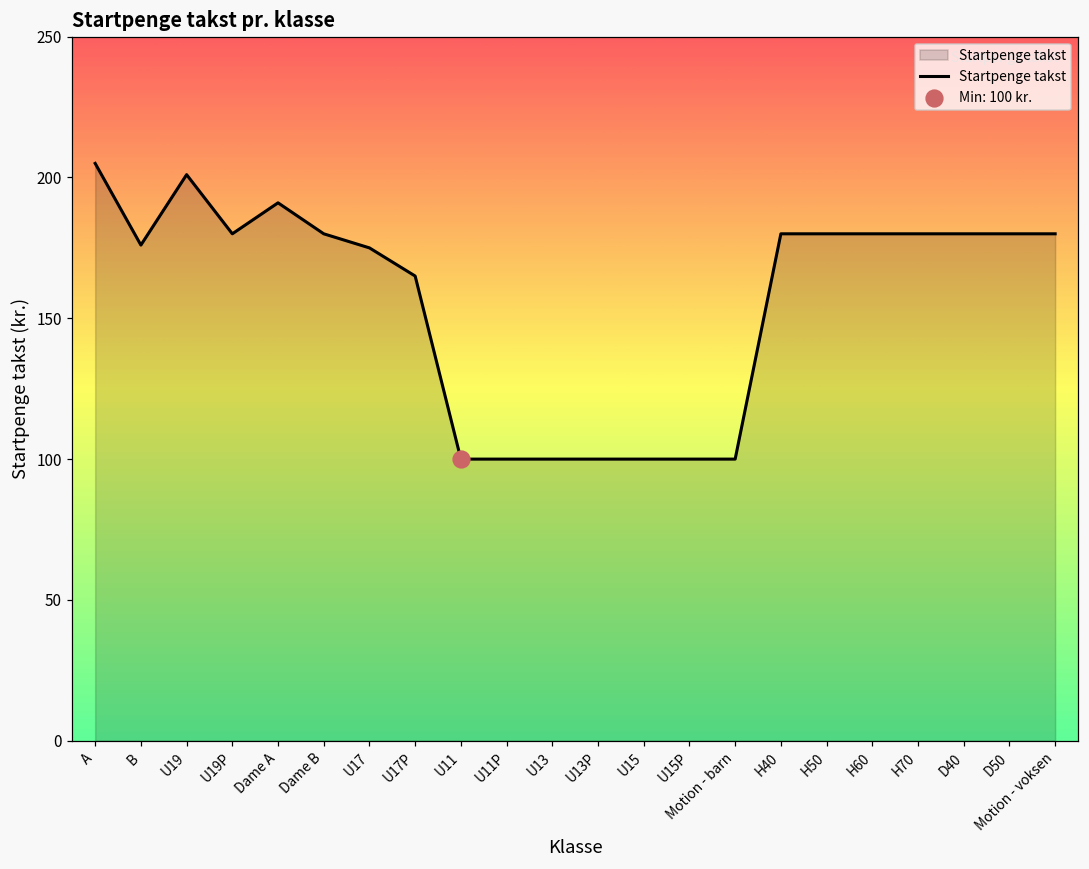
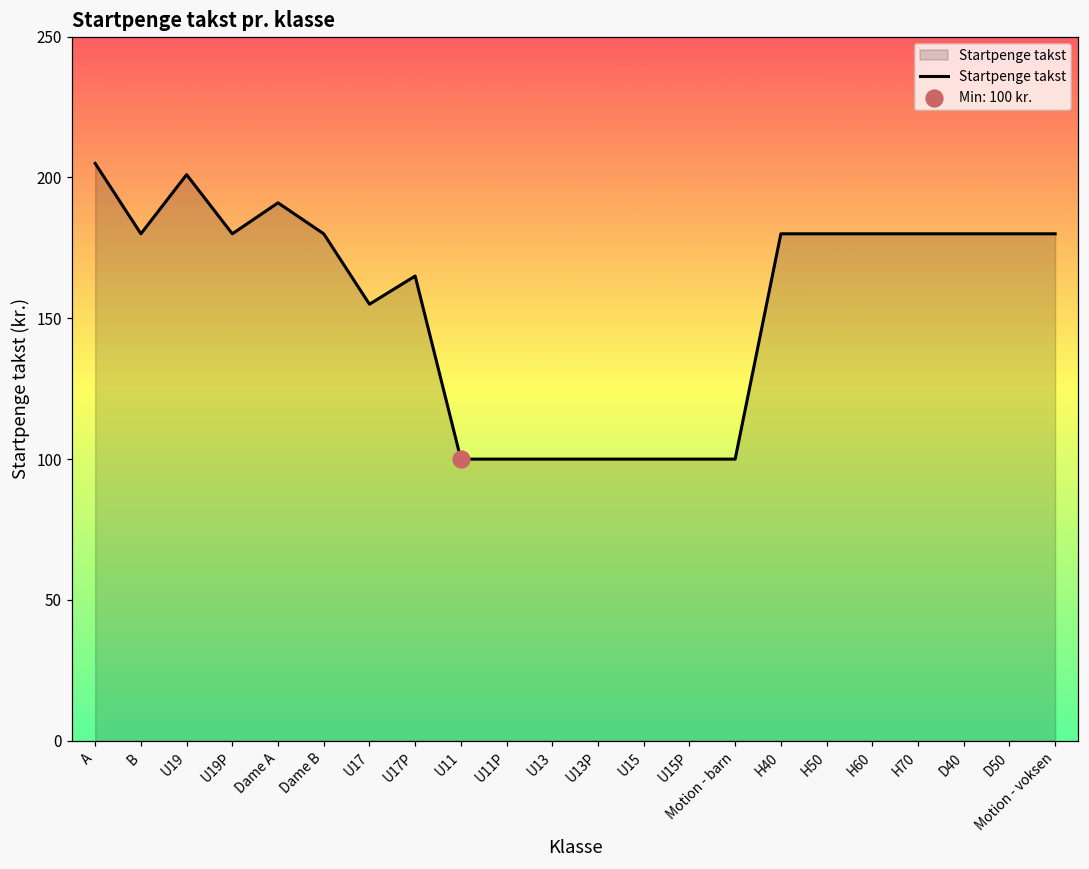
Startpenge takst, B: 176 -> 180
Startpenge takst, U17: 175 -> 155
